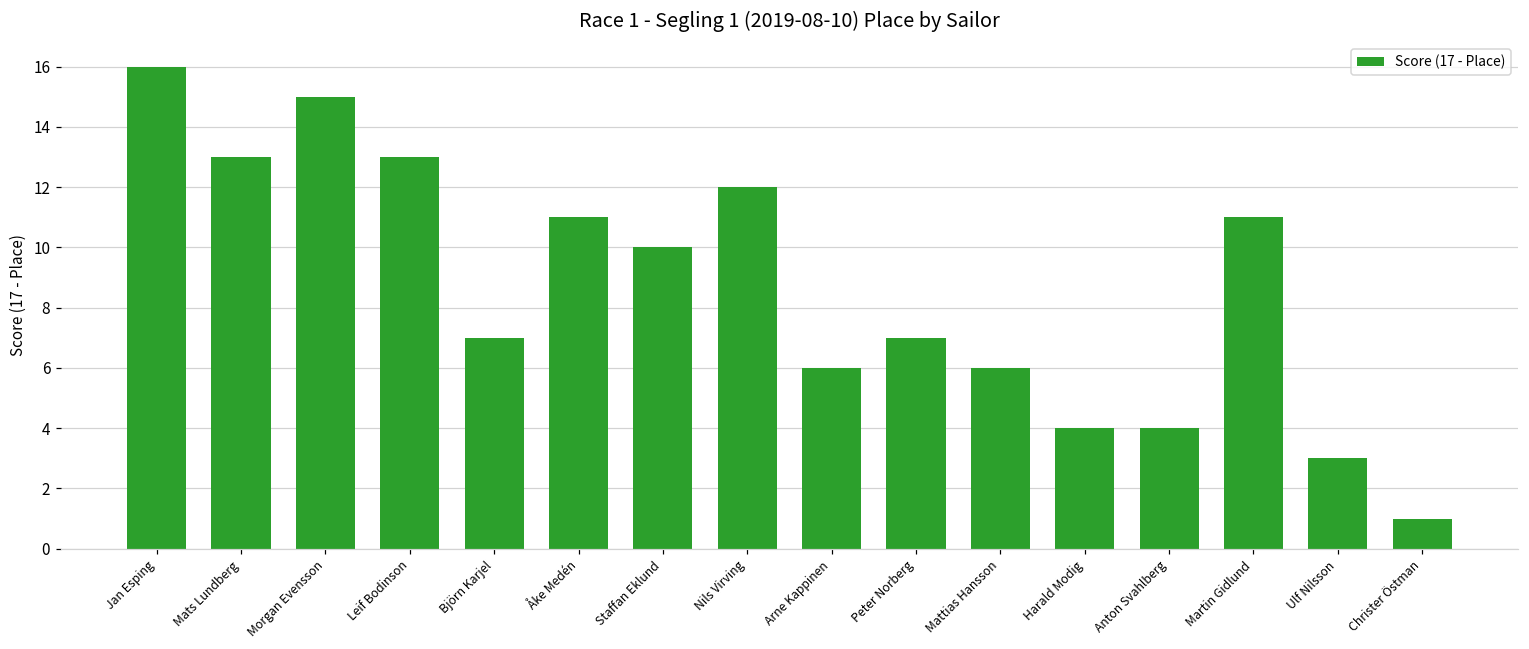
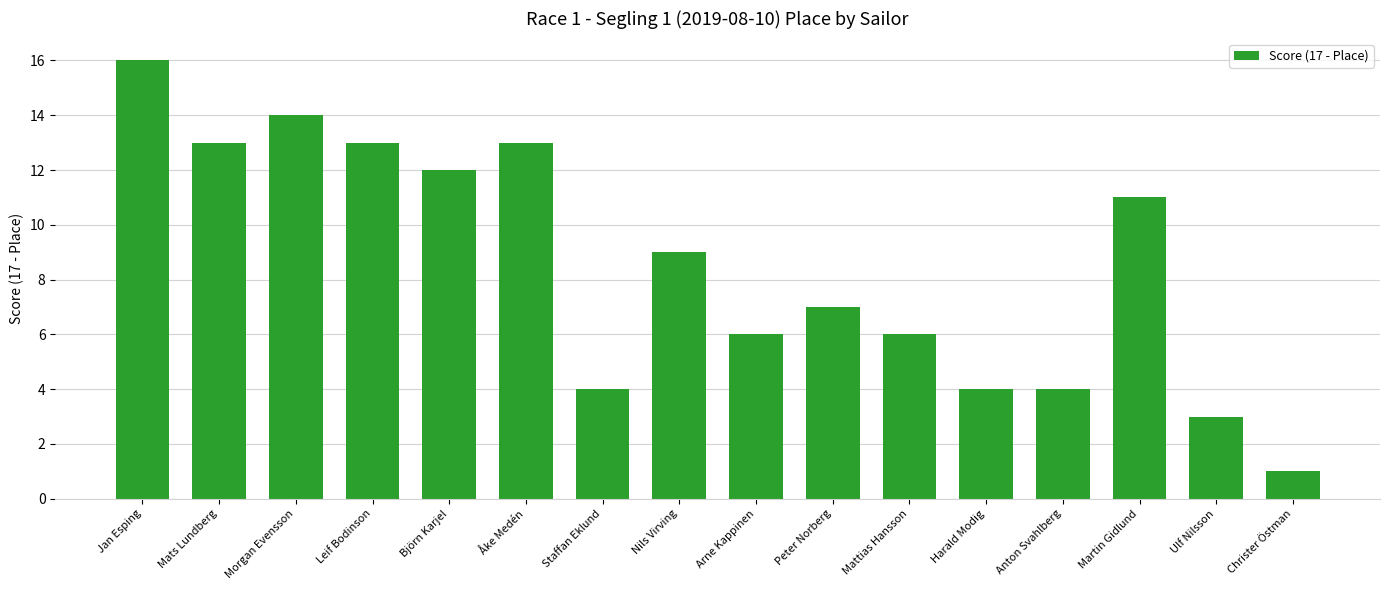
Morgan Evensson: 15.0 -> 14.0
Björn Karjel: 7.0 -> 12.0
Åke Medén: 11.0 -> 13.0
Staffan Eklund: 10.0 -> 4.0
Nils Virving: 12.0 -> 9.0
